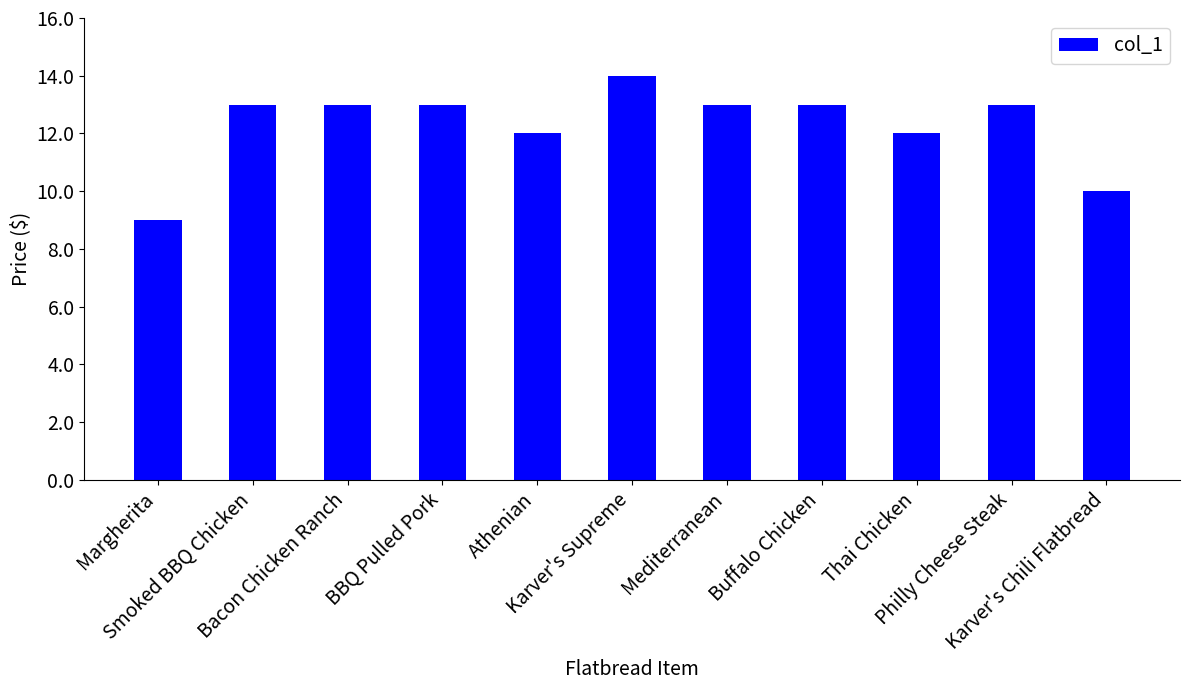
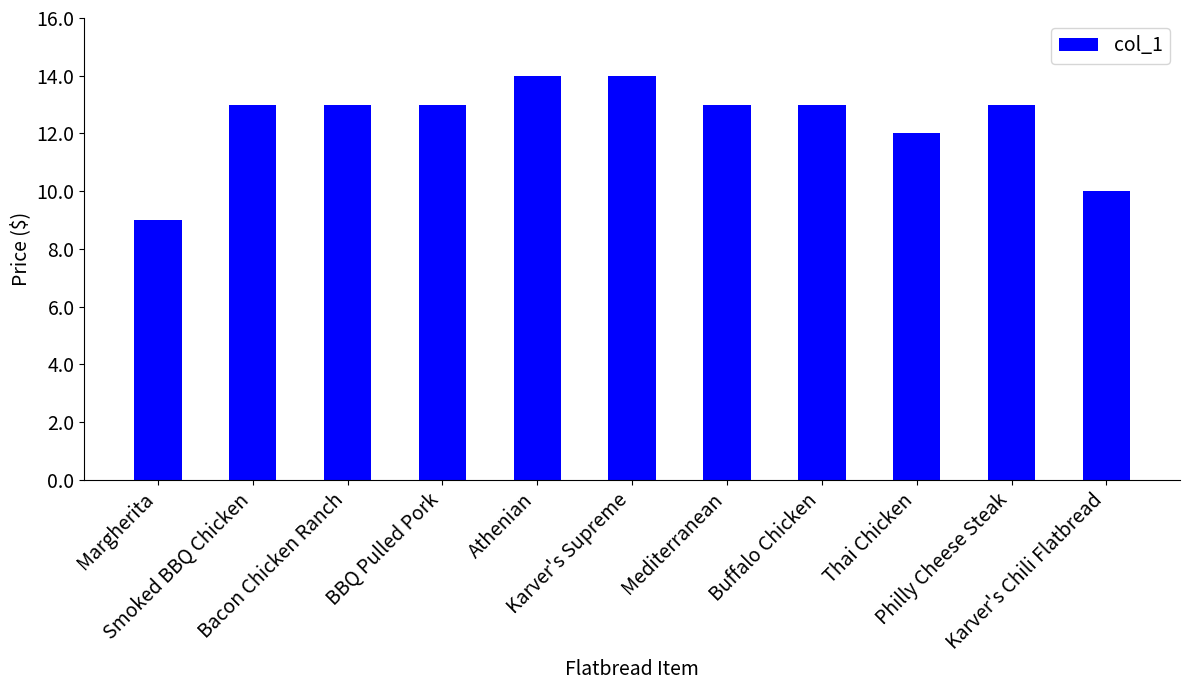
Athenian: 12 -> 14
